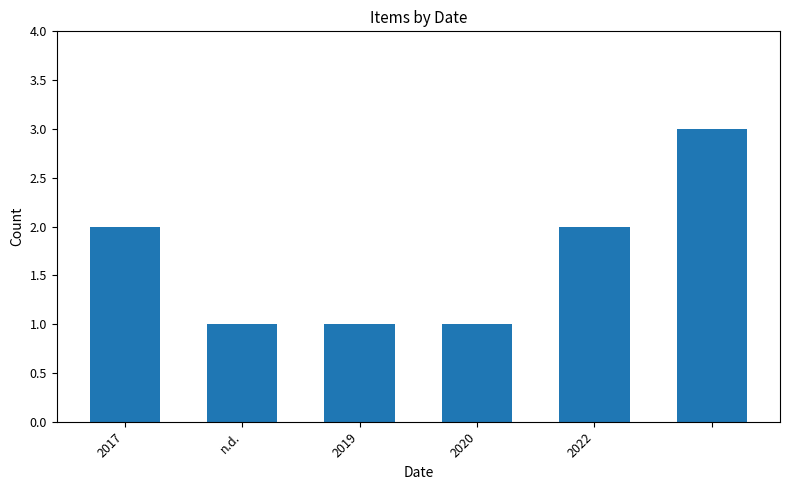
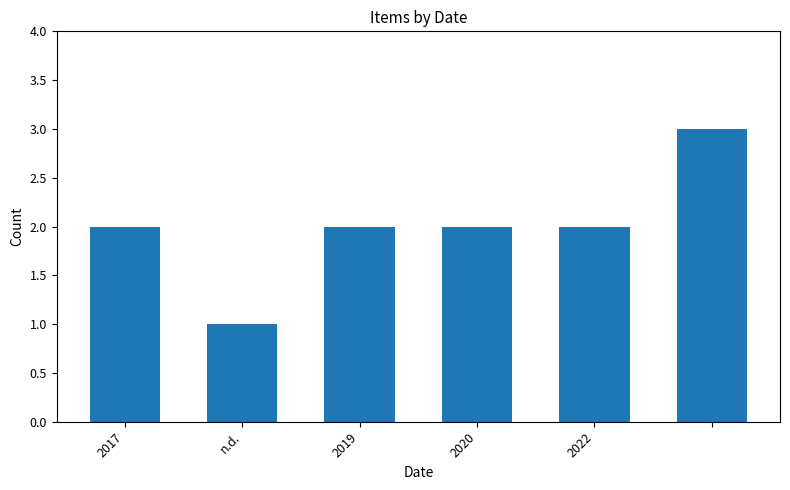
2019: 1 -> 2
2020: 1 -> 2
